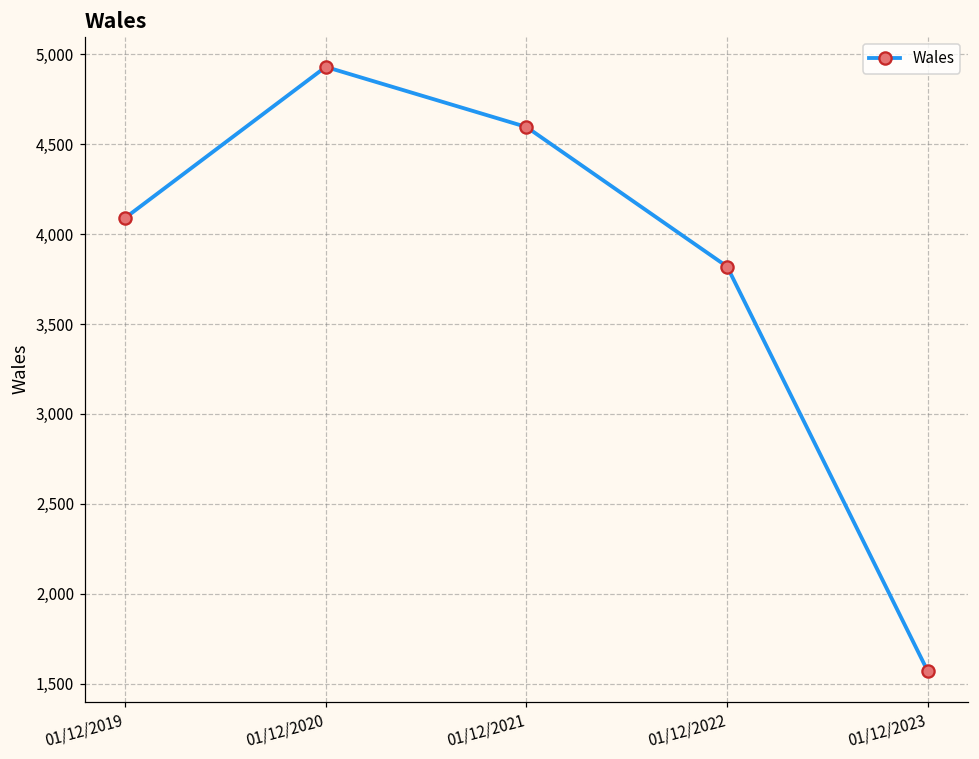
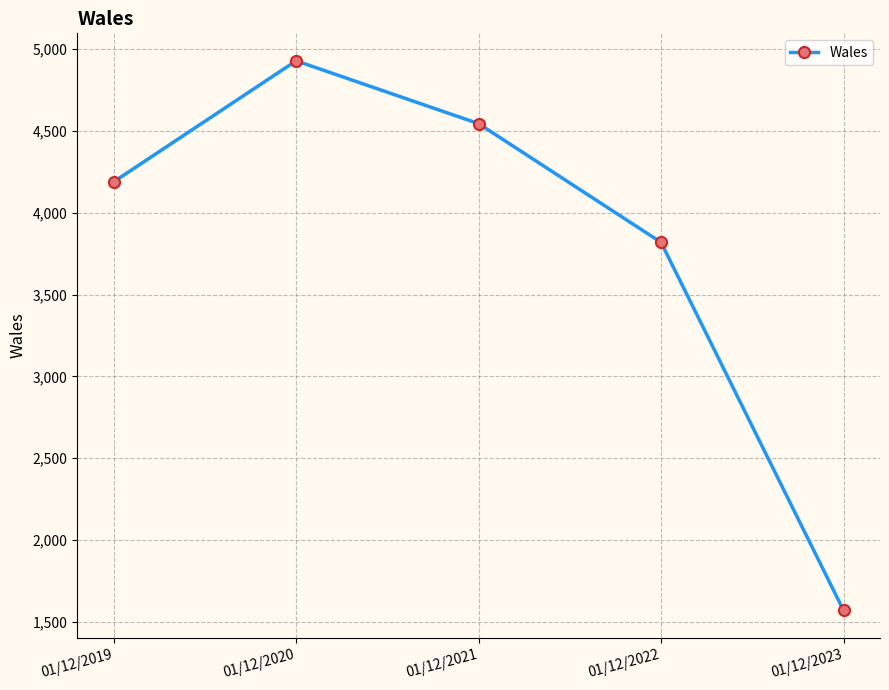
01/12/2019: 4,090 -> 4,190
01/12/2021: 4,600 -> 4,550
